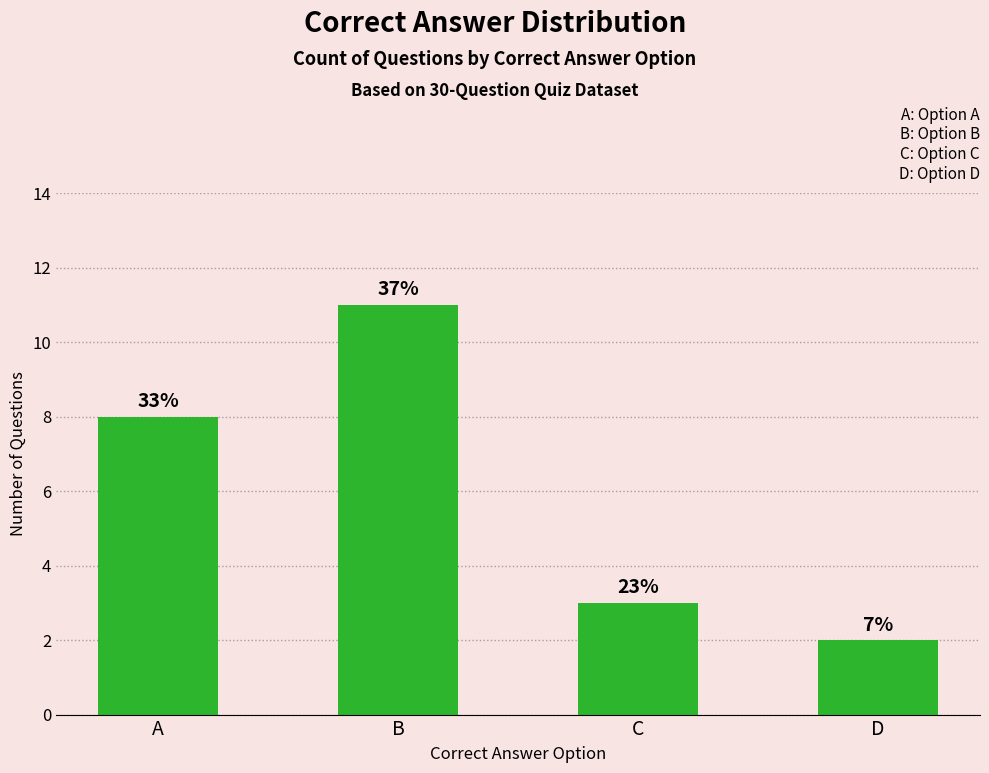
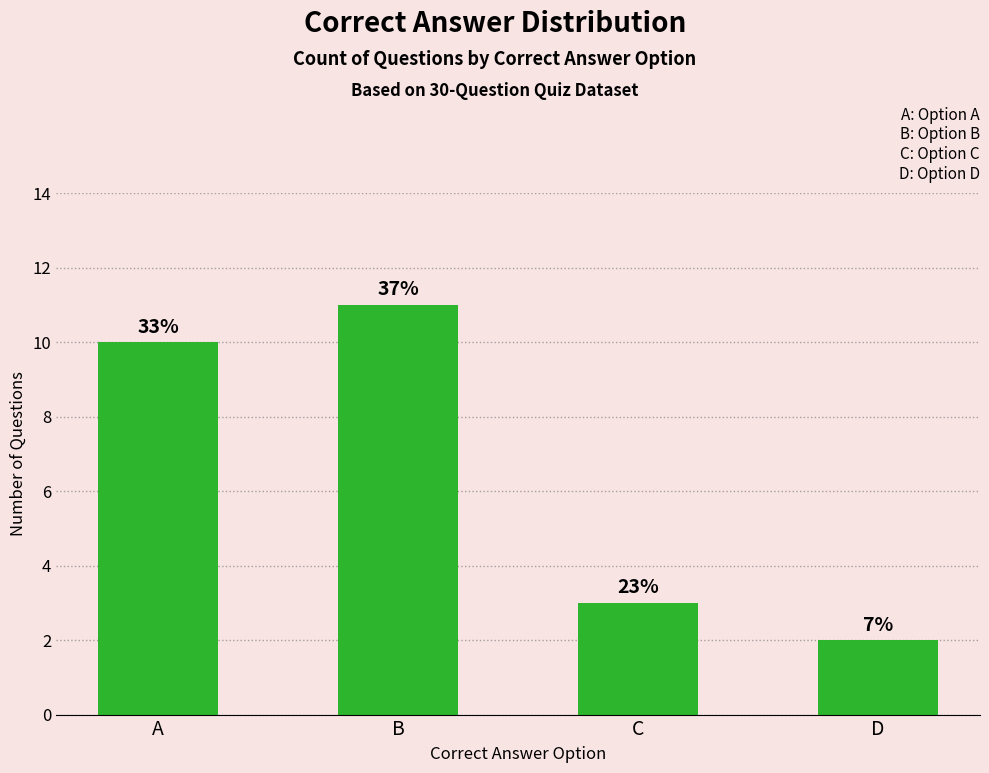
A: 8 -> 10
